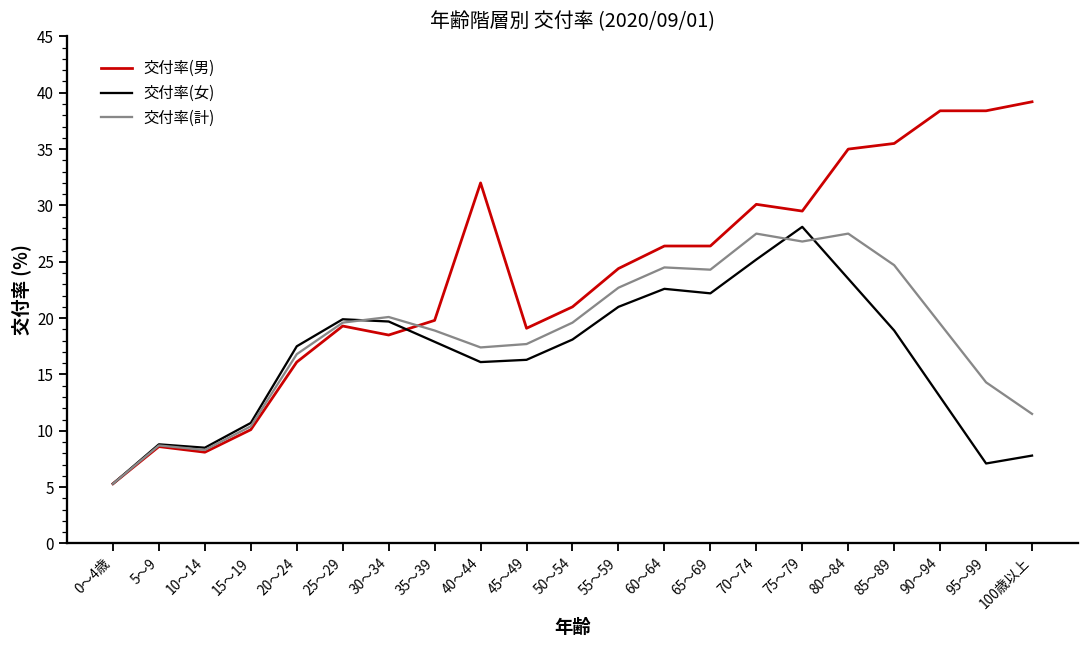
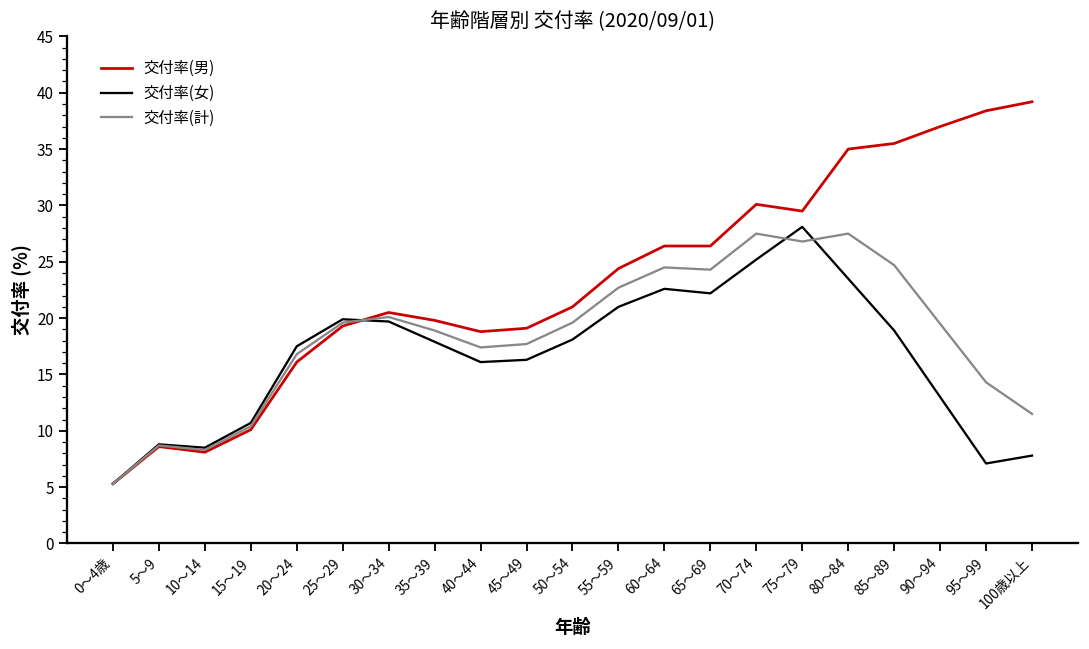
交付率(男), 30～34: 18.5 -> 20.5
交付率(男), 40～44: 32.0 -> 18.8
交付率(男), 90～94: 38.4 -> 37.0
